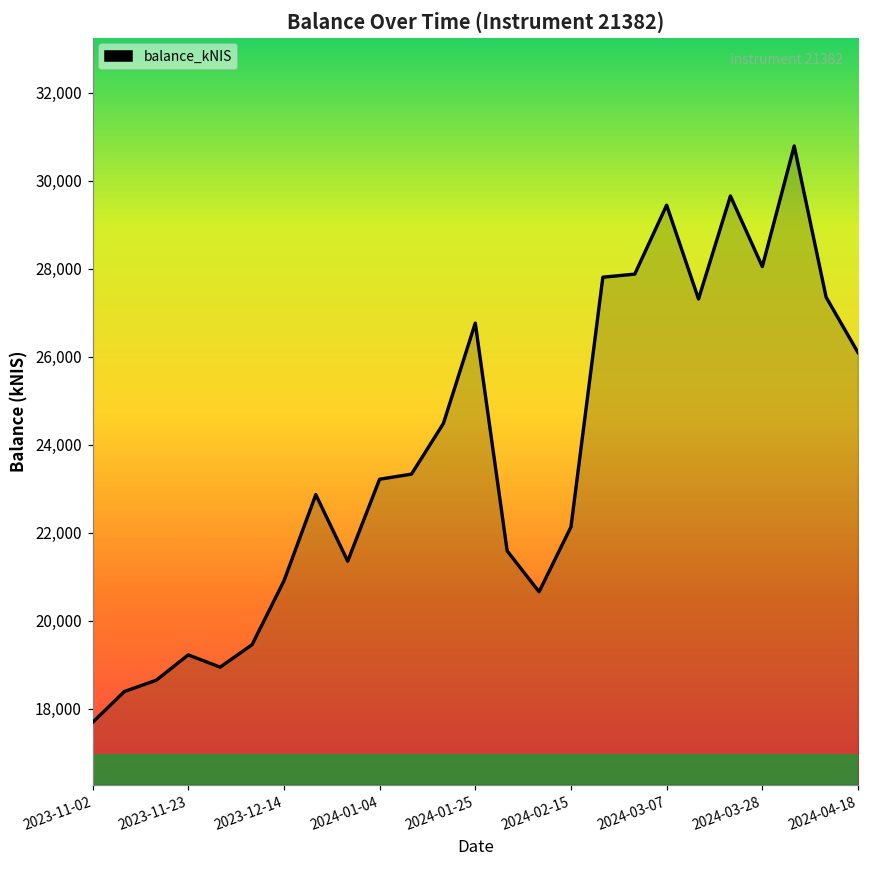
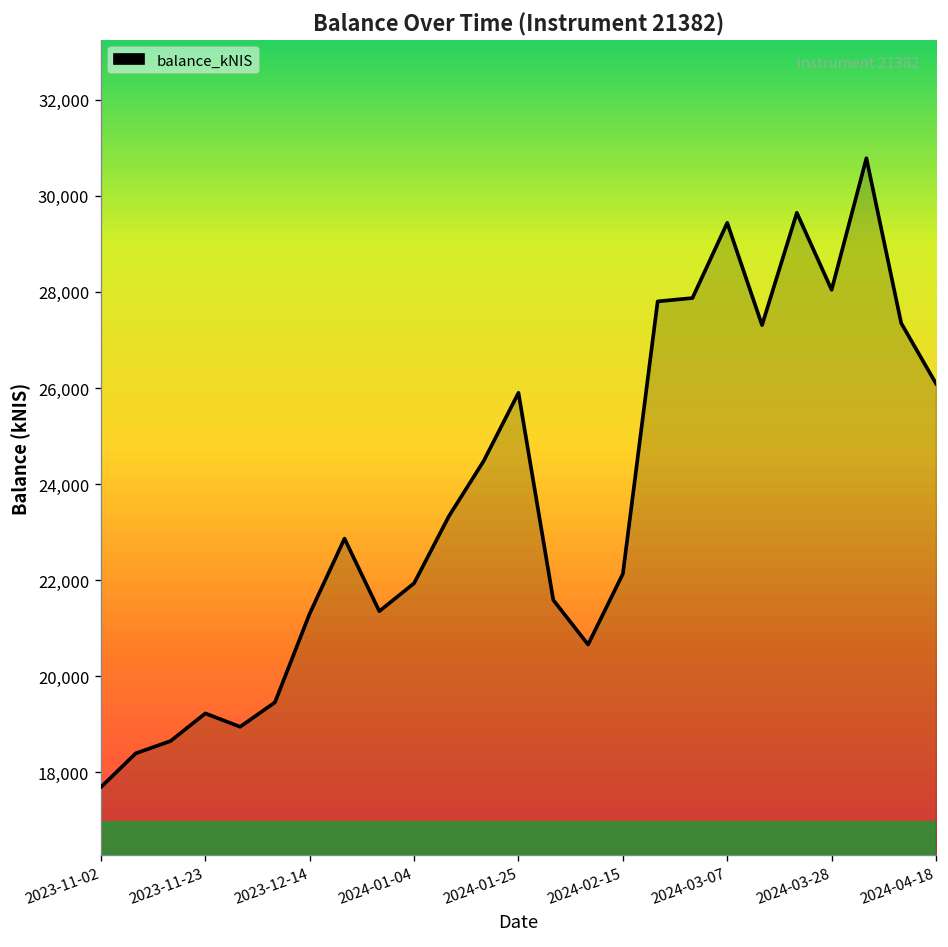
2023-12-14: 20,900 -> 21,300
2024-01-04: 23,200 -> 21,900
2024-01-25: 26,800 -> 25,900
